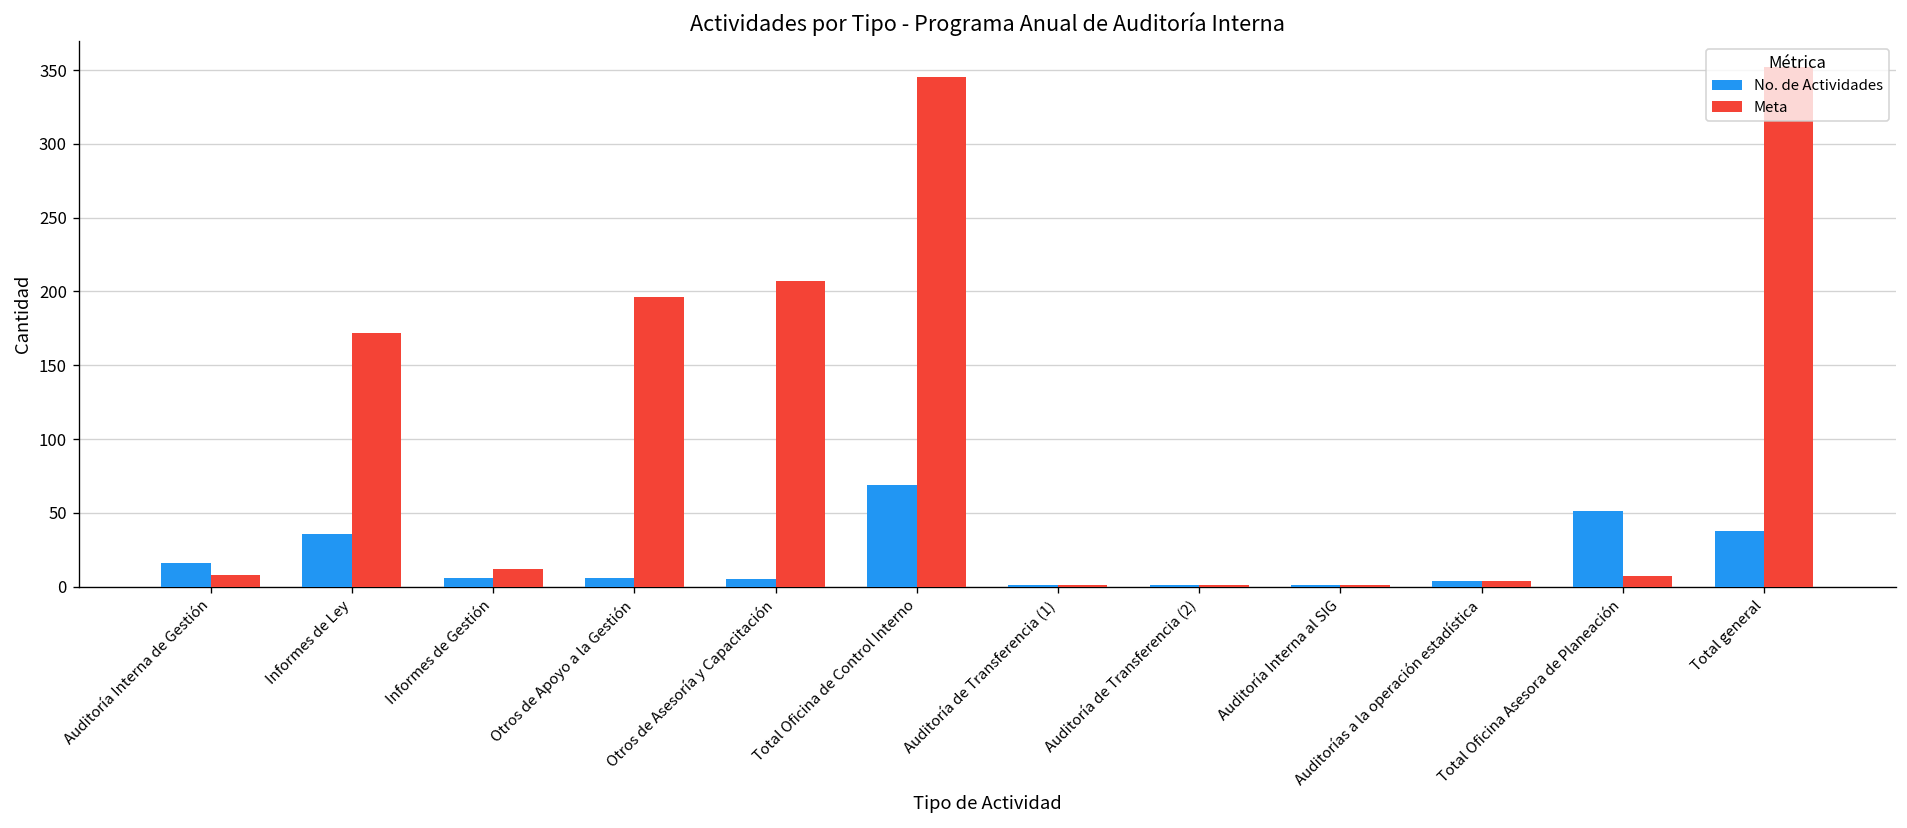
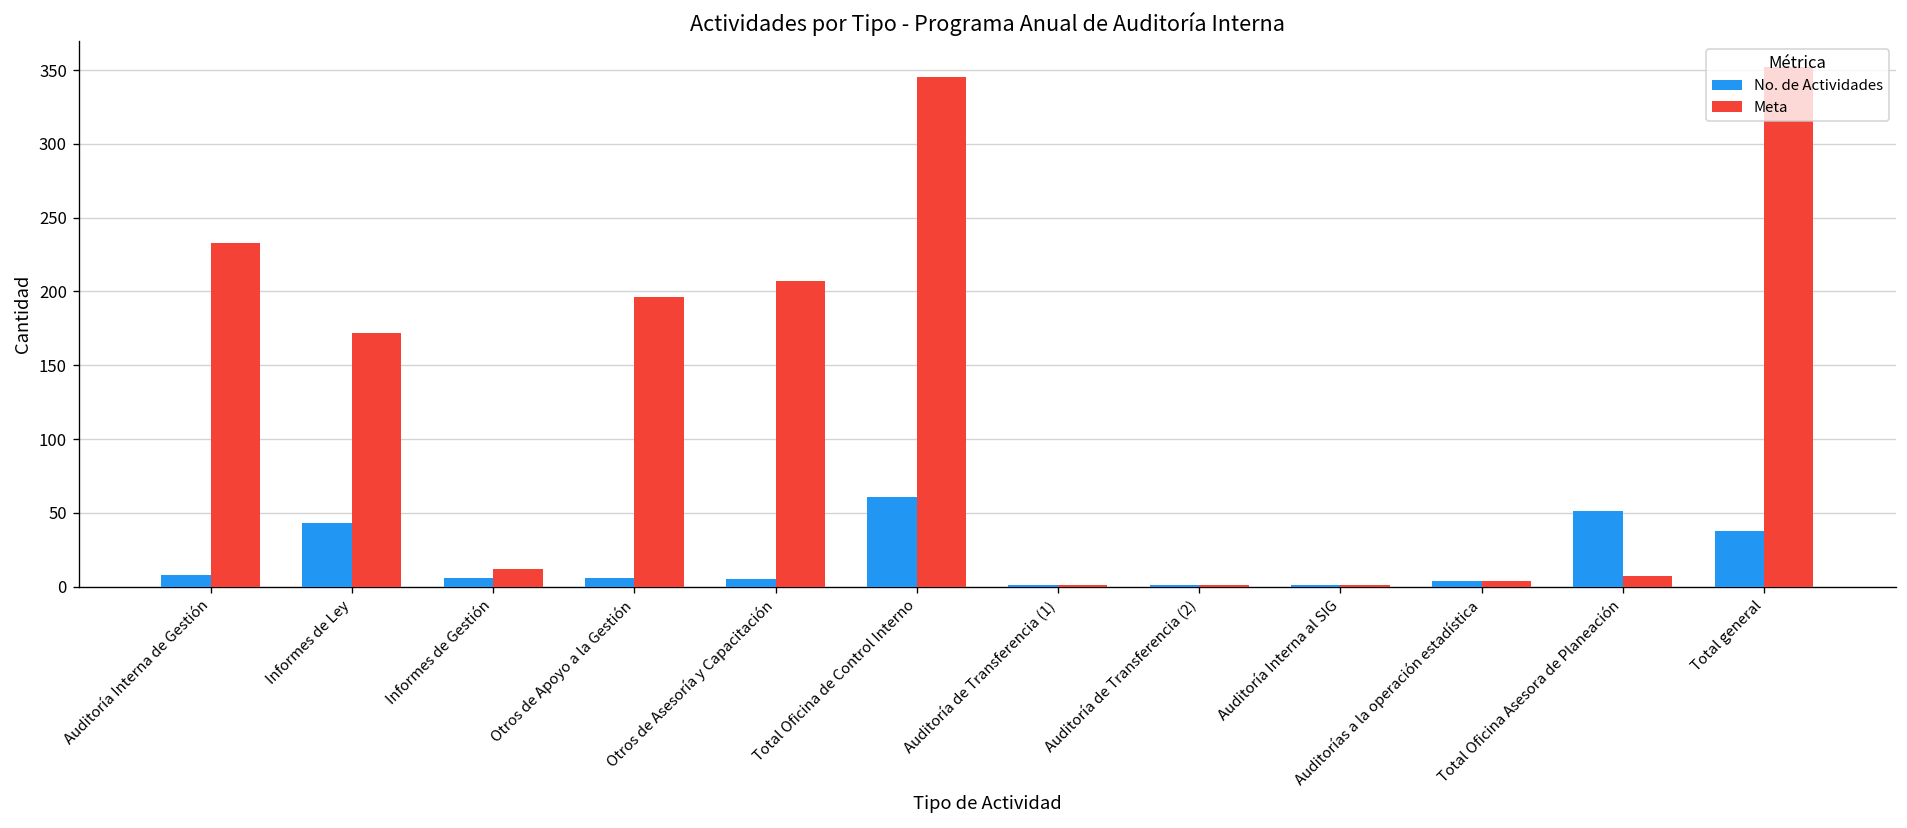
No. de Actividades, Auditoría Interna de Gestión: 16 -> 8
Meta, Auditoría Interna de Gestión: 8 -> 233
No. de Actividades, Informes de Ley: 36 -> 43
No. de Actividades, Total Oficina de Control Interno: 69 -> 61
